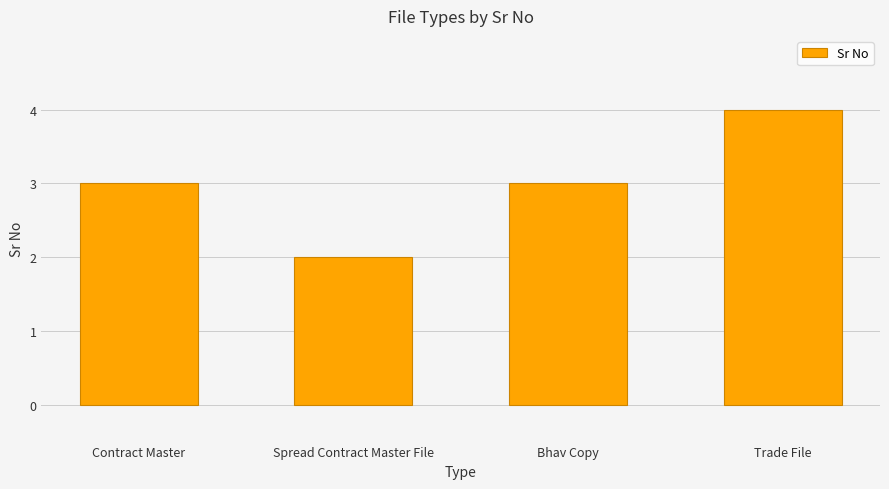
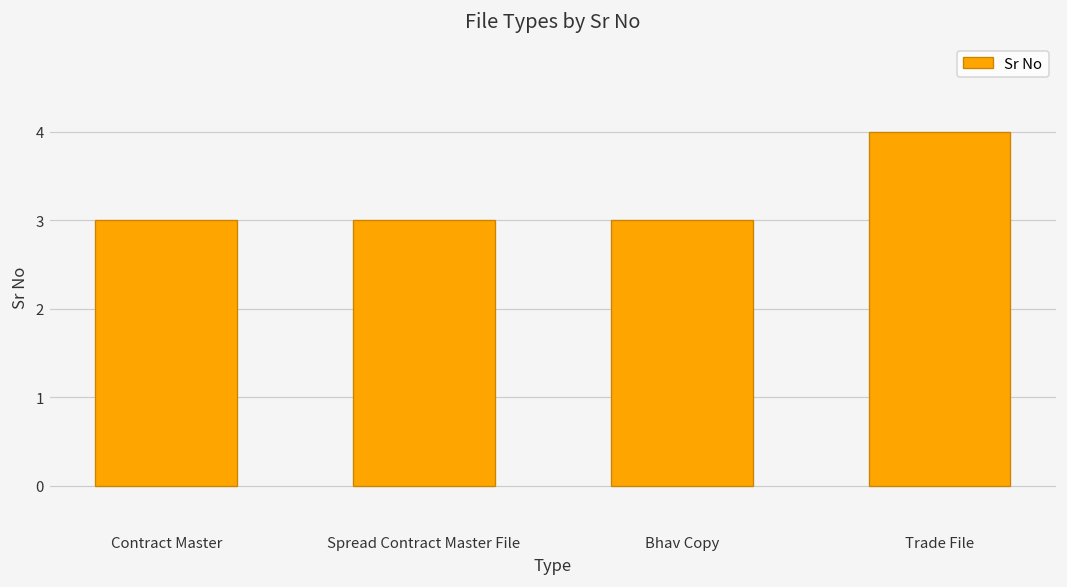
Spread Contract Master File: 2 -> 3
